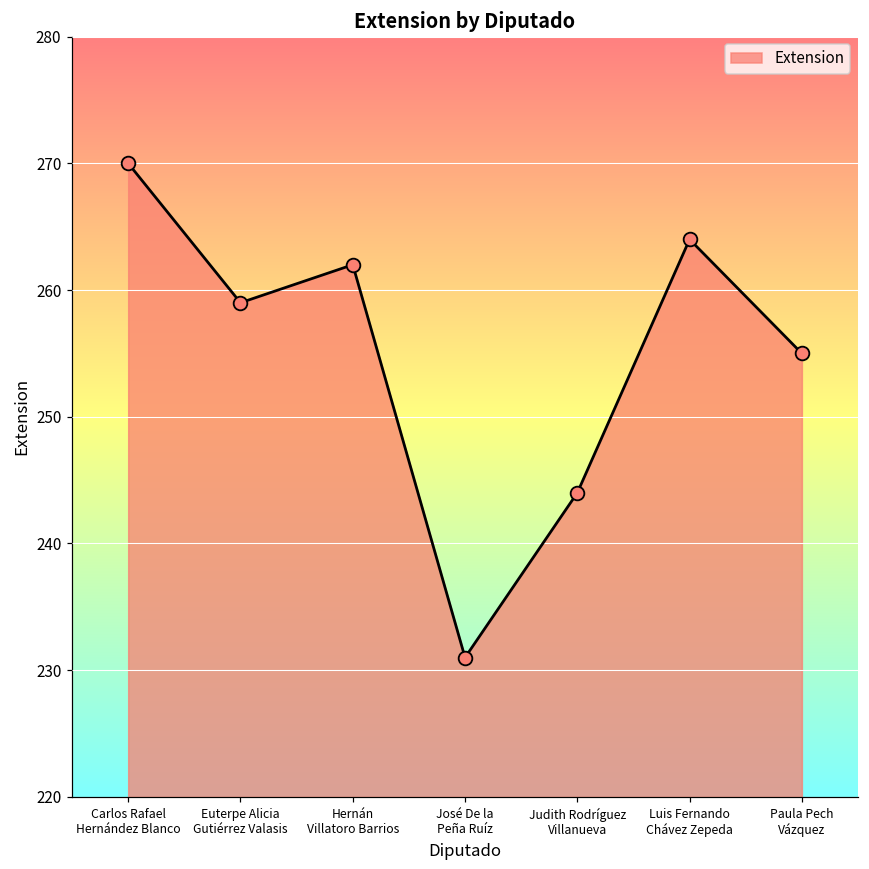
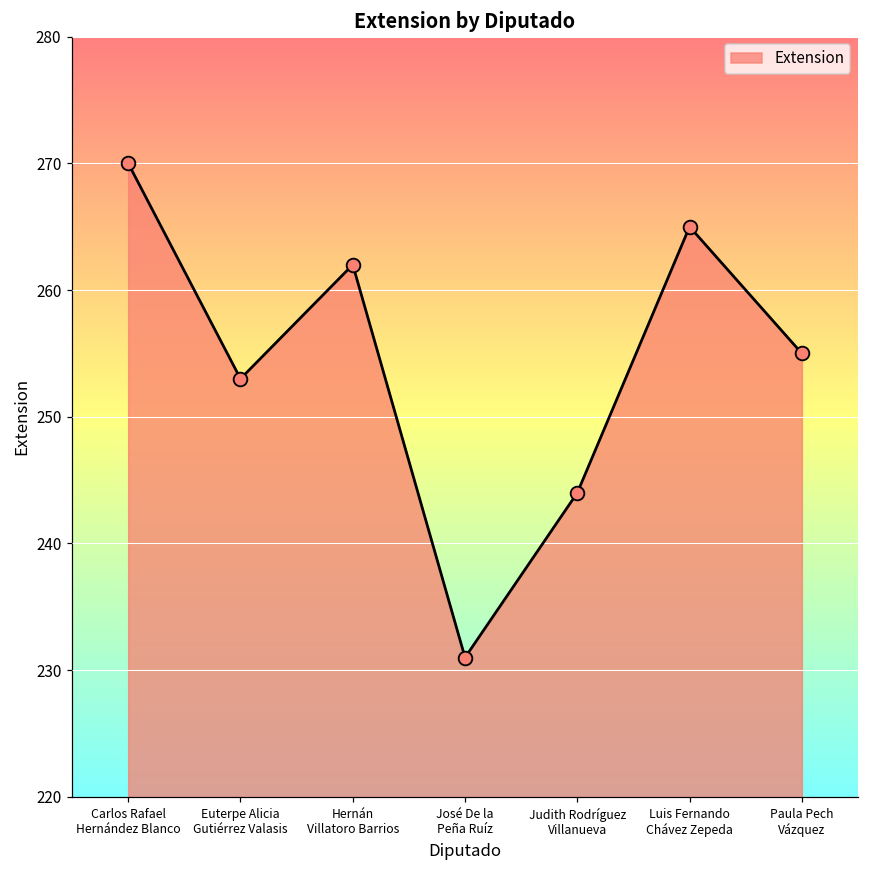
Euterpe Alicia Gutiérrez Valasis: 259 -> 253
Luis Fernando Chávez Zepeda: 264 -> 265
